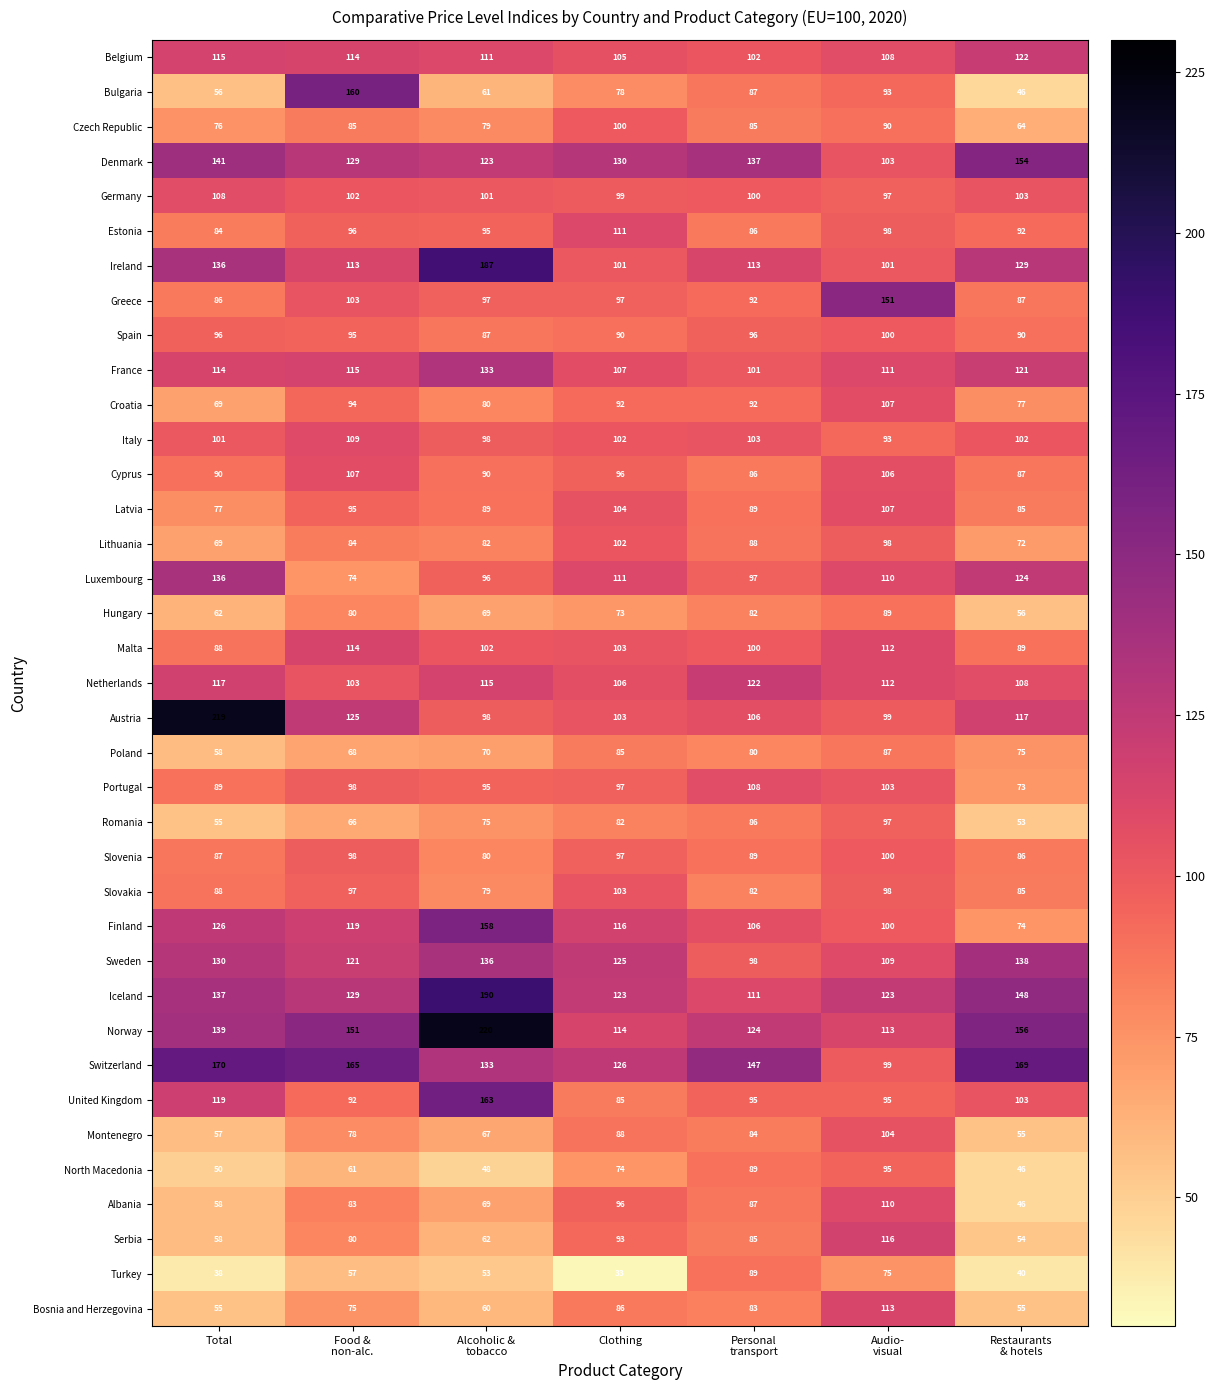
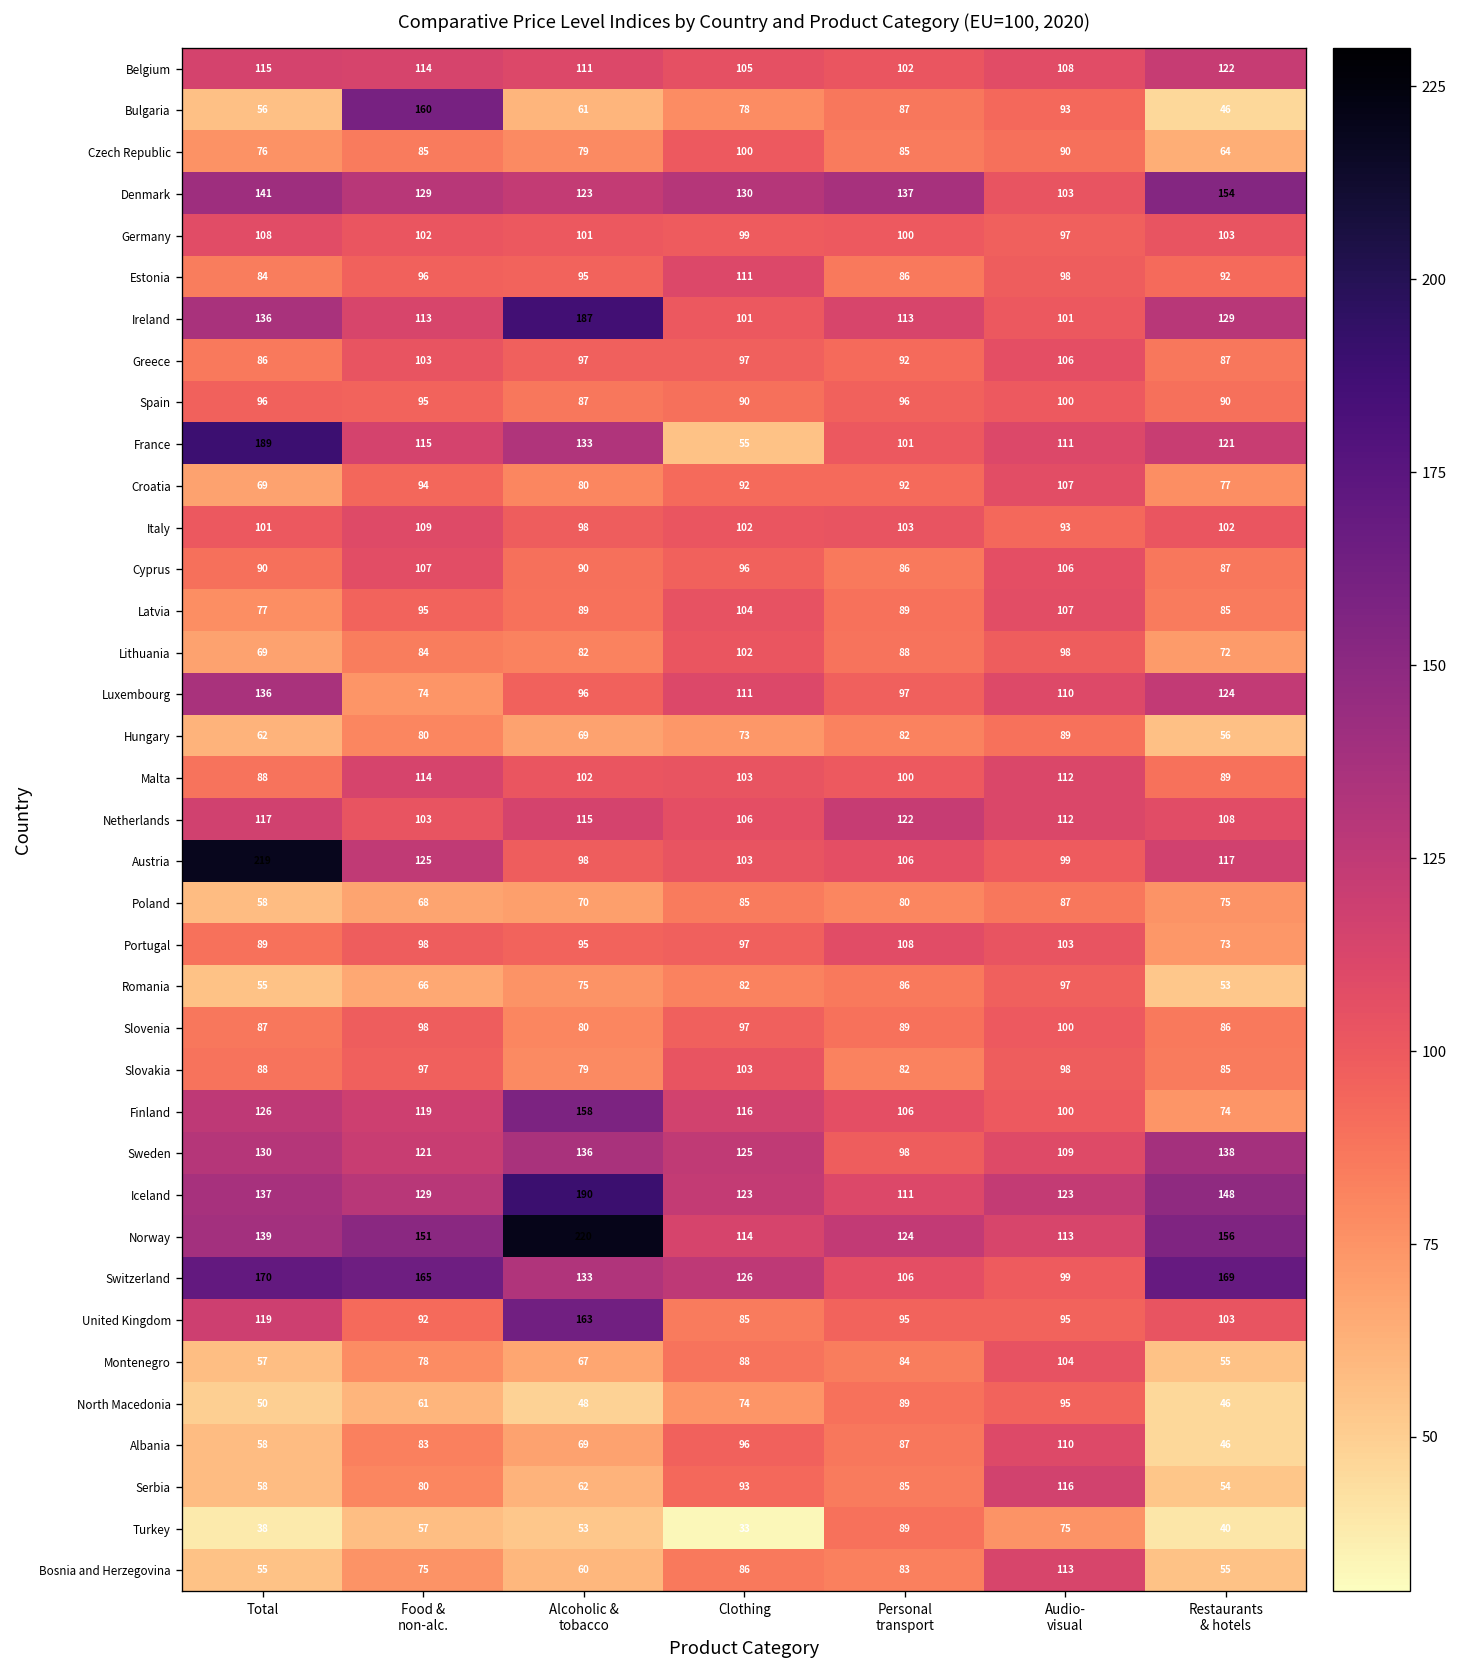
Greece, Audio- visual: 151 -> 106
France, Total: 114 -> 189
France, Clothing: 107 -> 55
Switzerland, Personal transport: 147 -> 106
